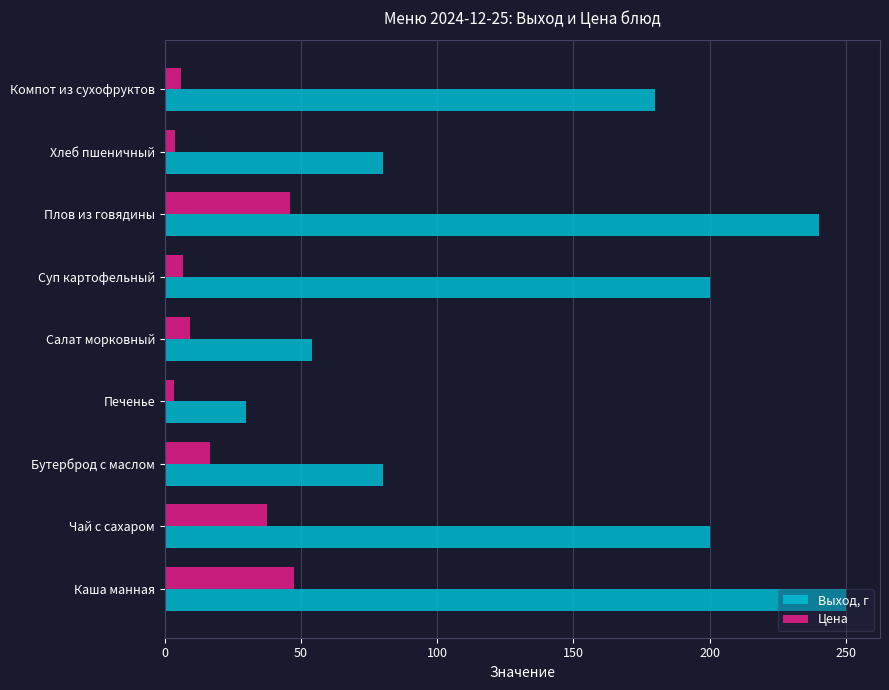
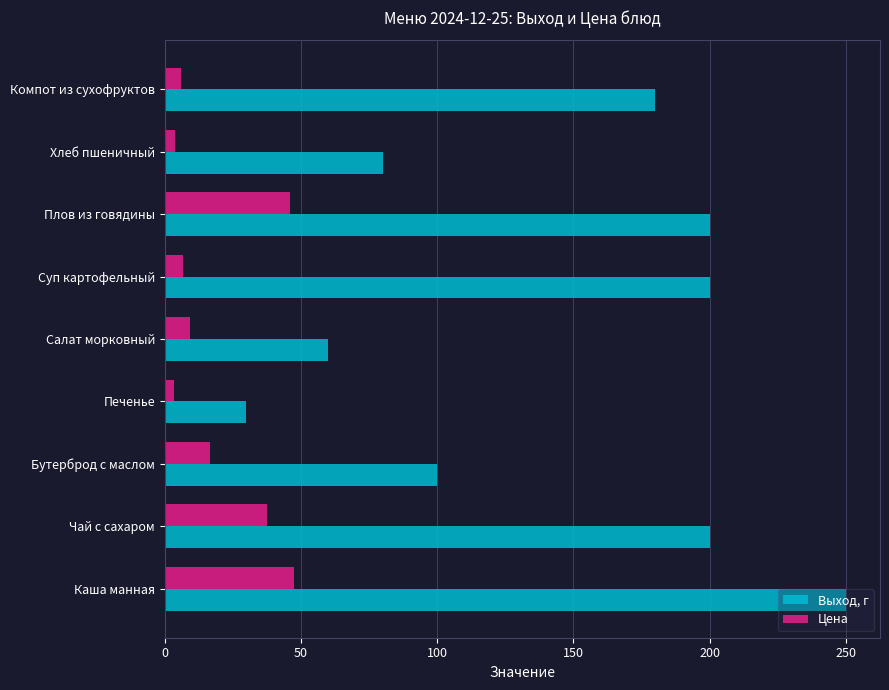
Выход, г, Плов из говядины: 240 -> 200
Выход, г, Салат морковный: 54 -> 60
Выход, г, Бутерброд с маслом: 80 -> 100
